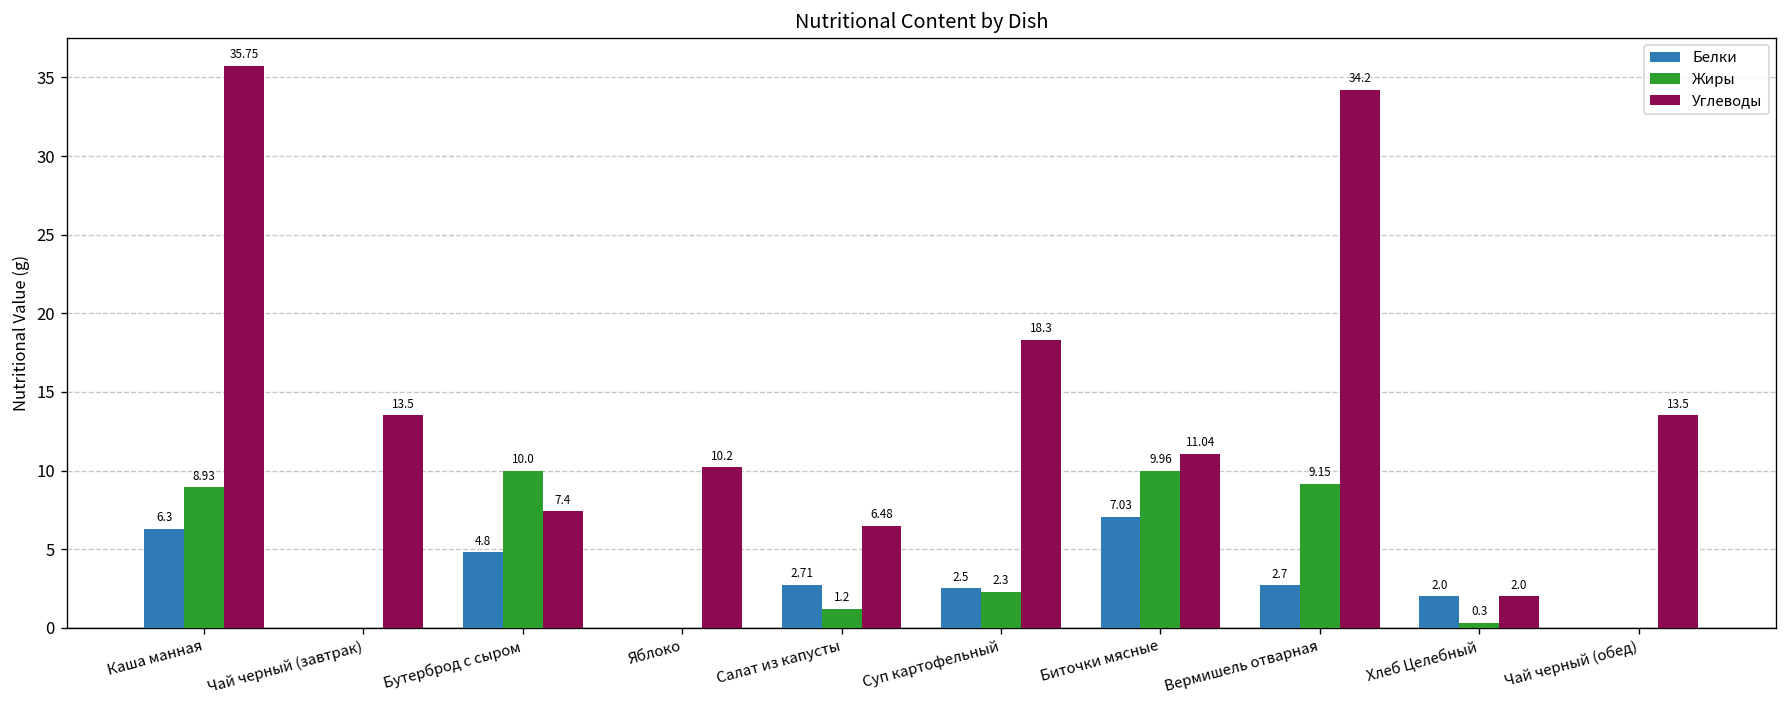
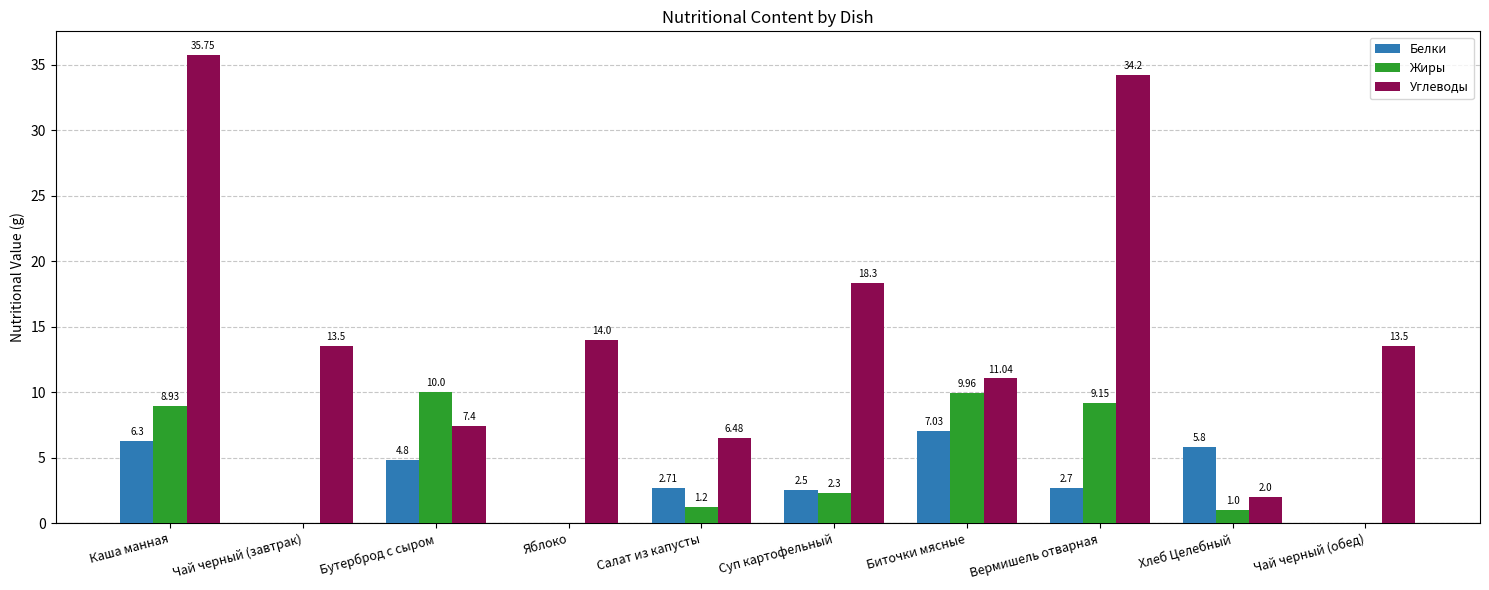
Углеводы, Яблоко: 10.2 -> 14.0
Белки, Хлеб Целебный: 2.0 -> 5.8
Жиры, Хлеб Целебный: 0.3 -> 1.0
